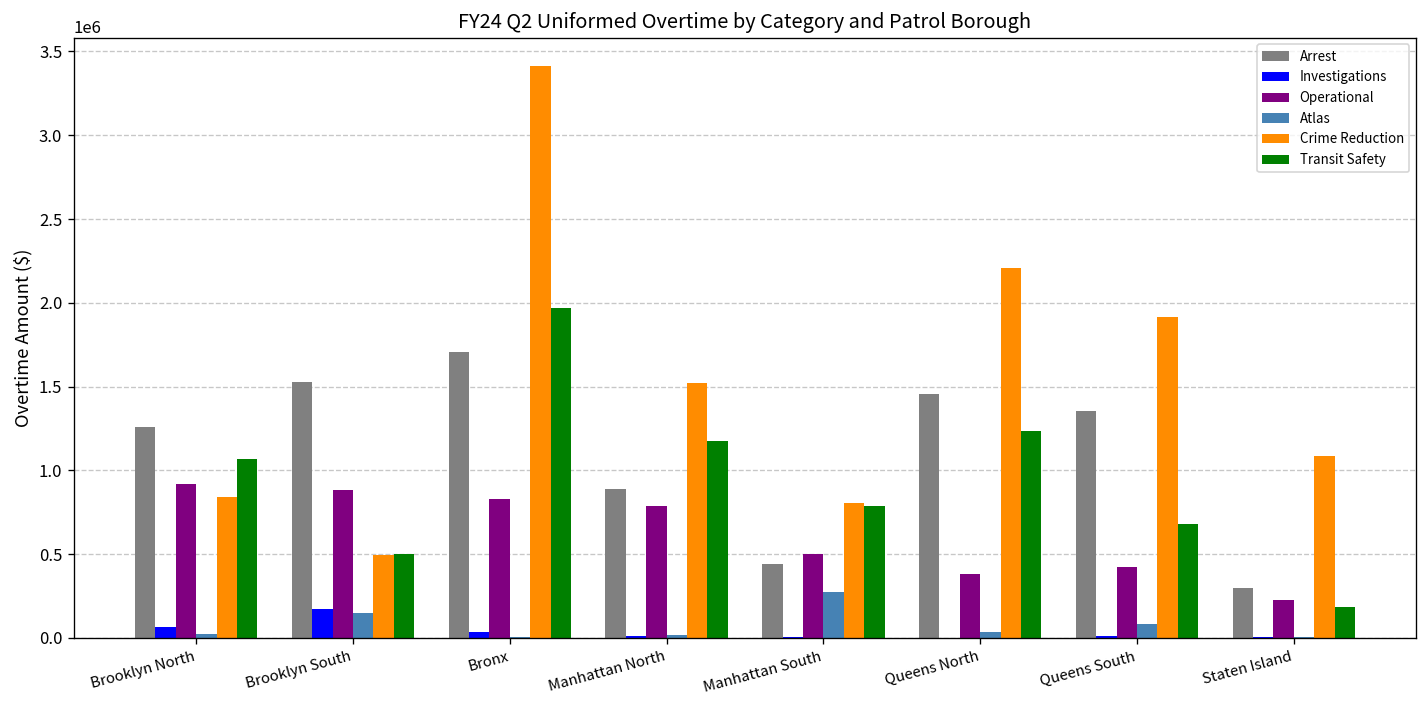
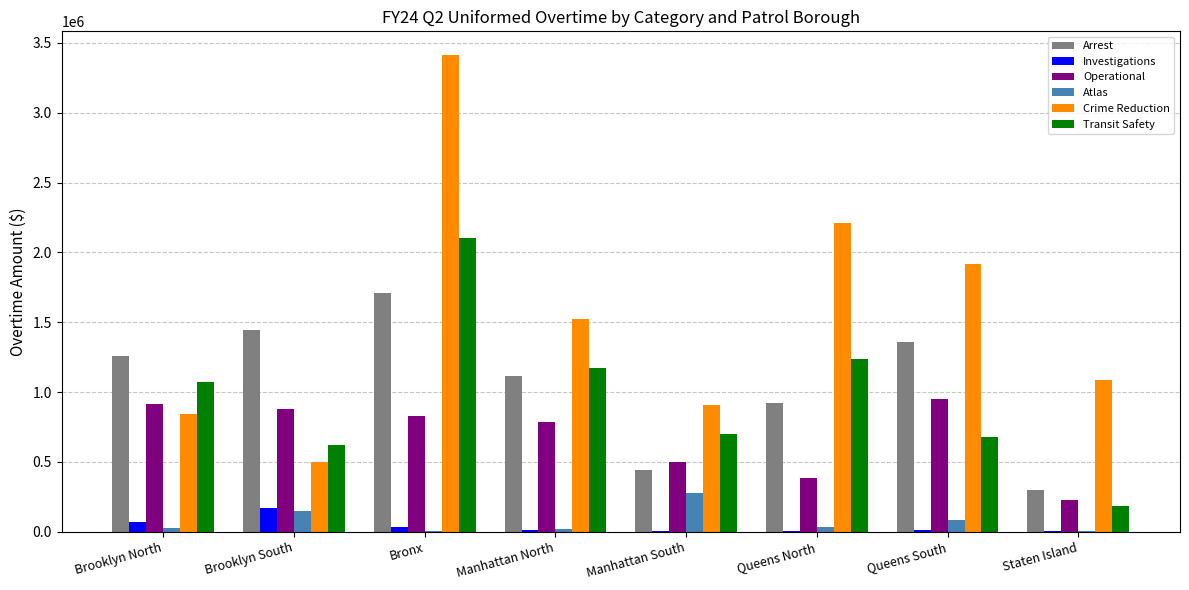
Arrest, Brooklyn South: 1530000 -> 1440000
Transit Safety, Brooklyn South: 500000 -> 620000
Transit Safety, Bronx: 1970000 -> 2100000
Arrest, Manhattan North: 890000 -> 1120000
Crime Reduction, Manhattan South: 810000 -> 900000
Transit Safety, Manhattan South: 790000 -> 700000
Arrest, Queens North: 1450000 -> 920000
Operational, Queens South: 420000 -> 950000
